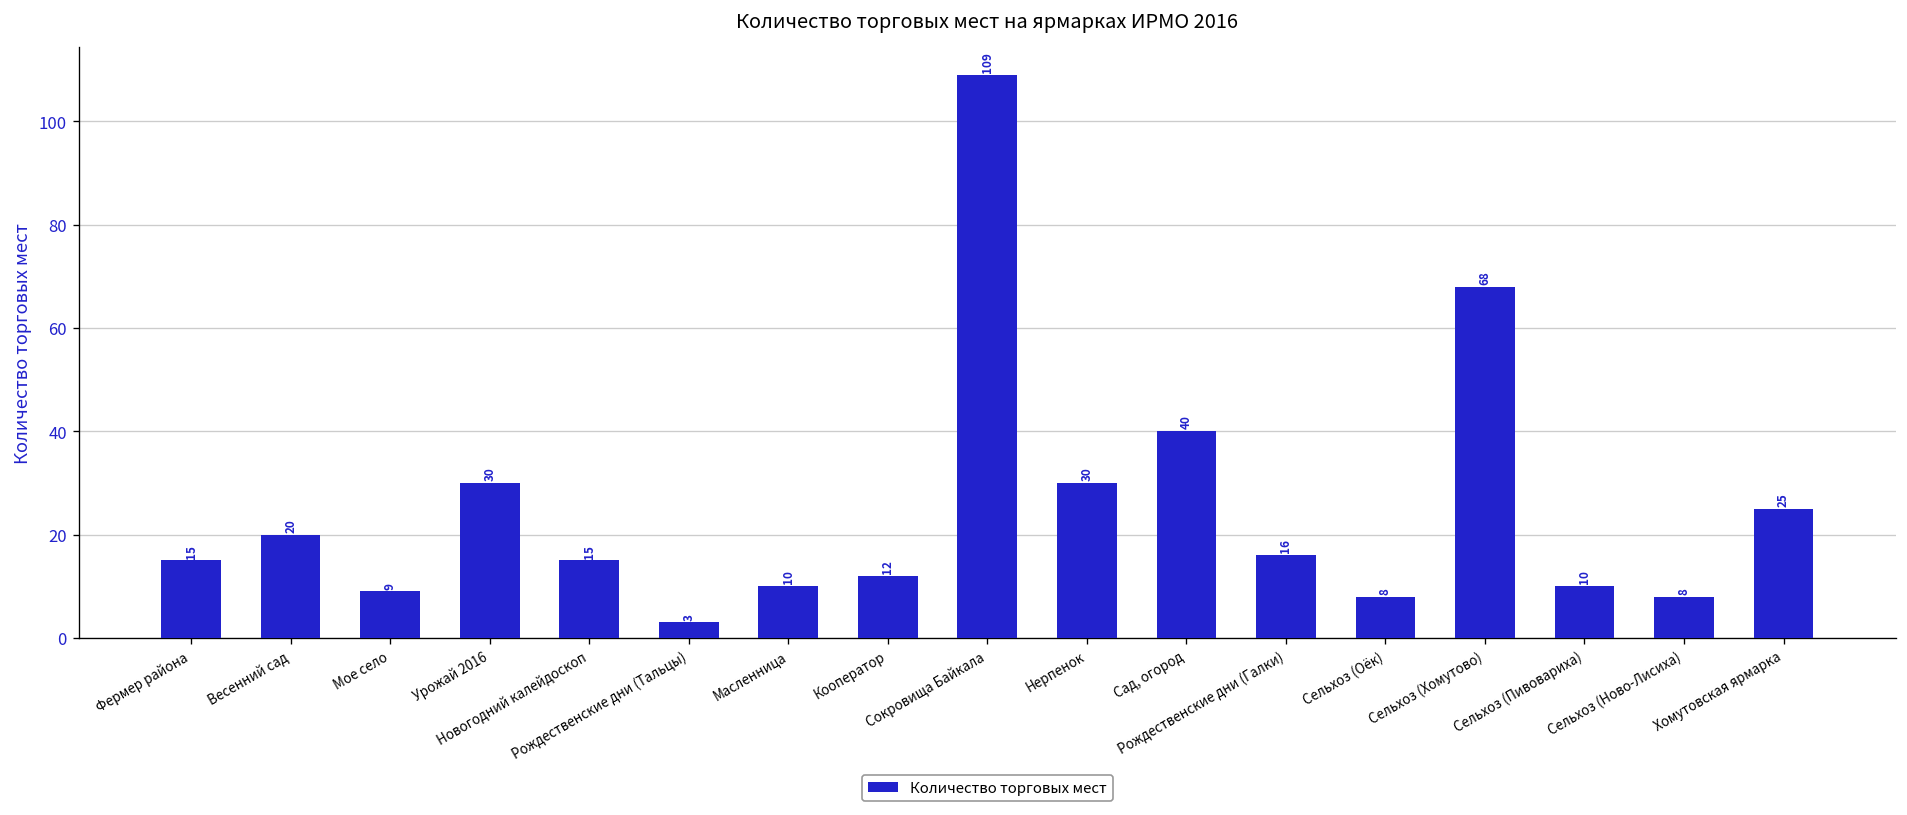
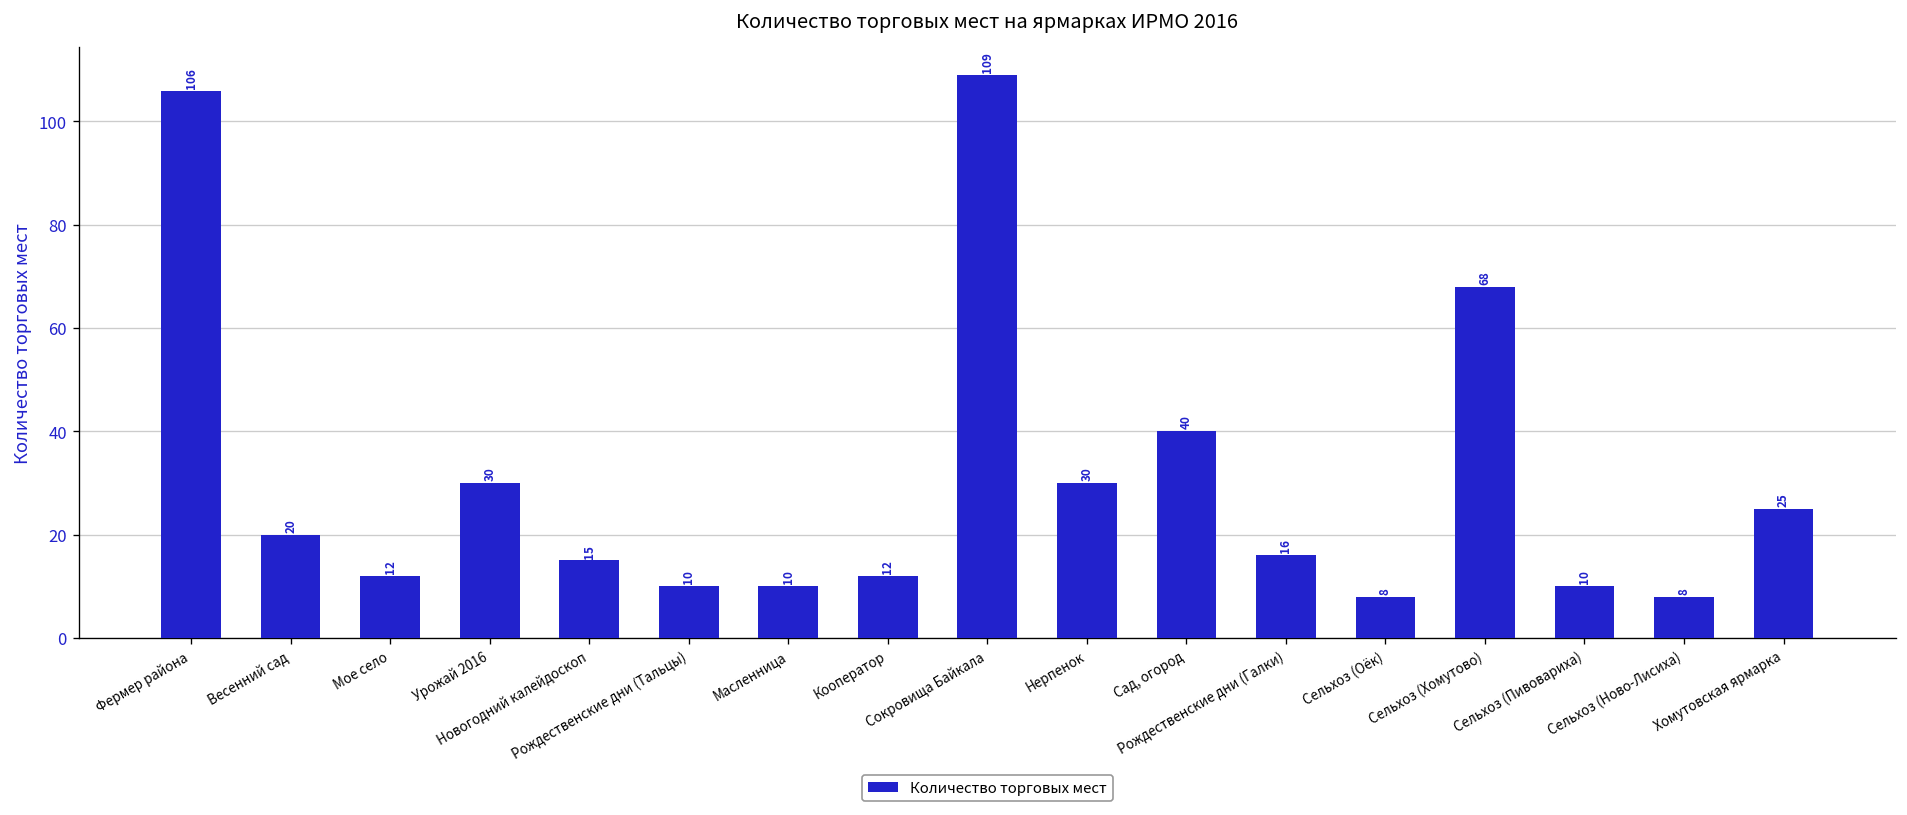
Фермер района: 15 -> 106
Мое село: 9 -> 12
Рождественские дни (Тальцы): 3 -> 10
